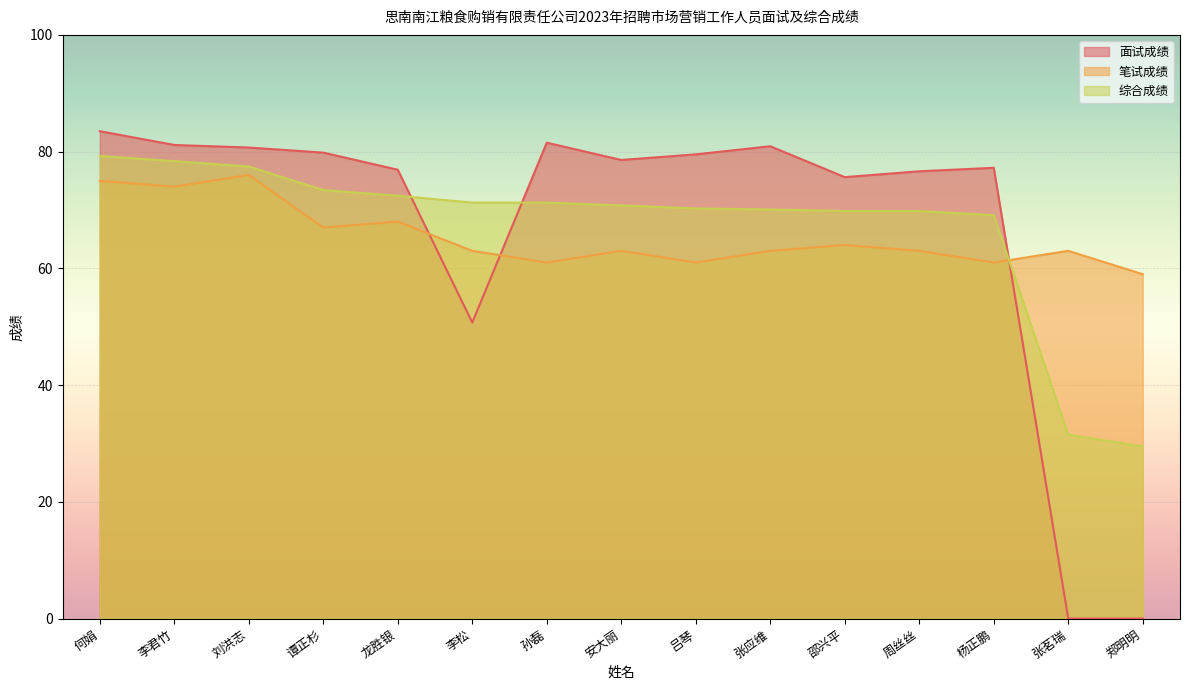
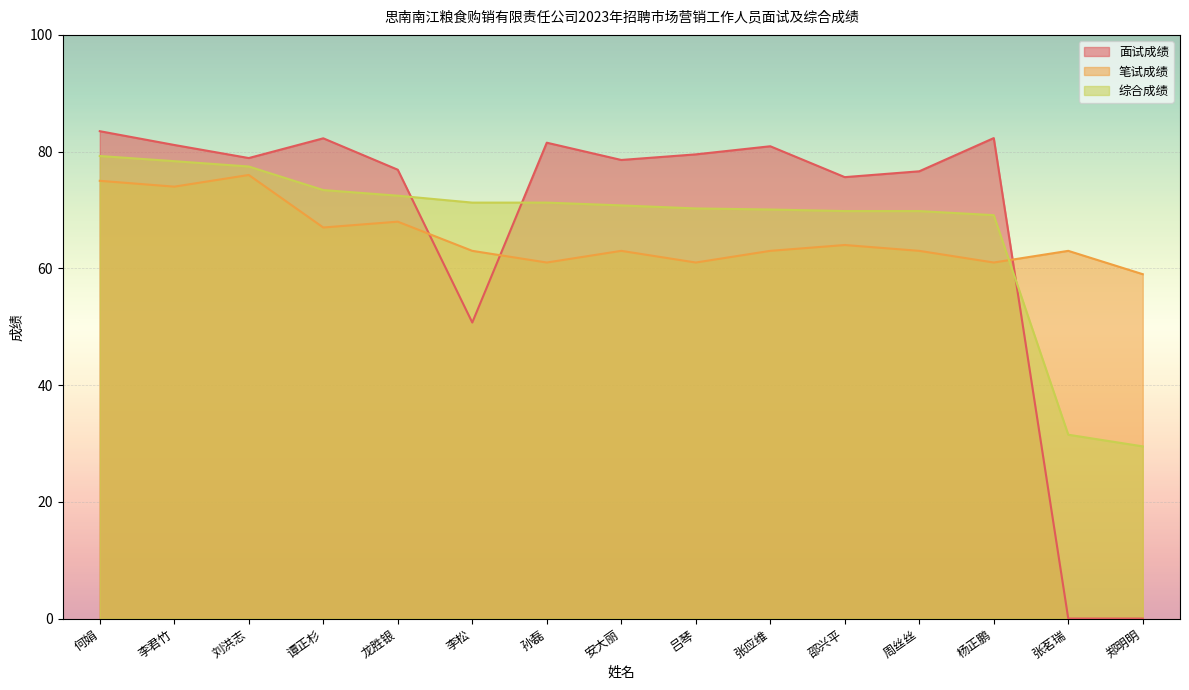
面试成绩, 刘洪志: 81 -> 79
面试成绩, 谭正杉: 80 -> 82
面试成绩, 杨正鹏: 77 -> 82
